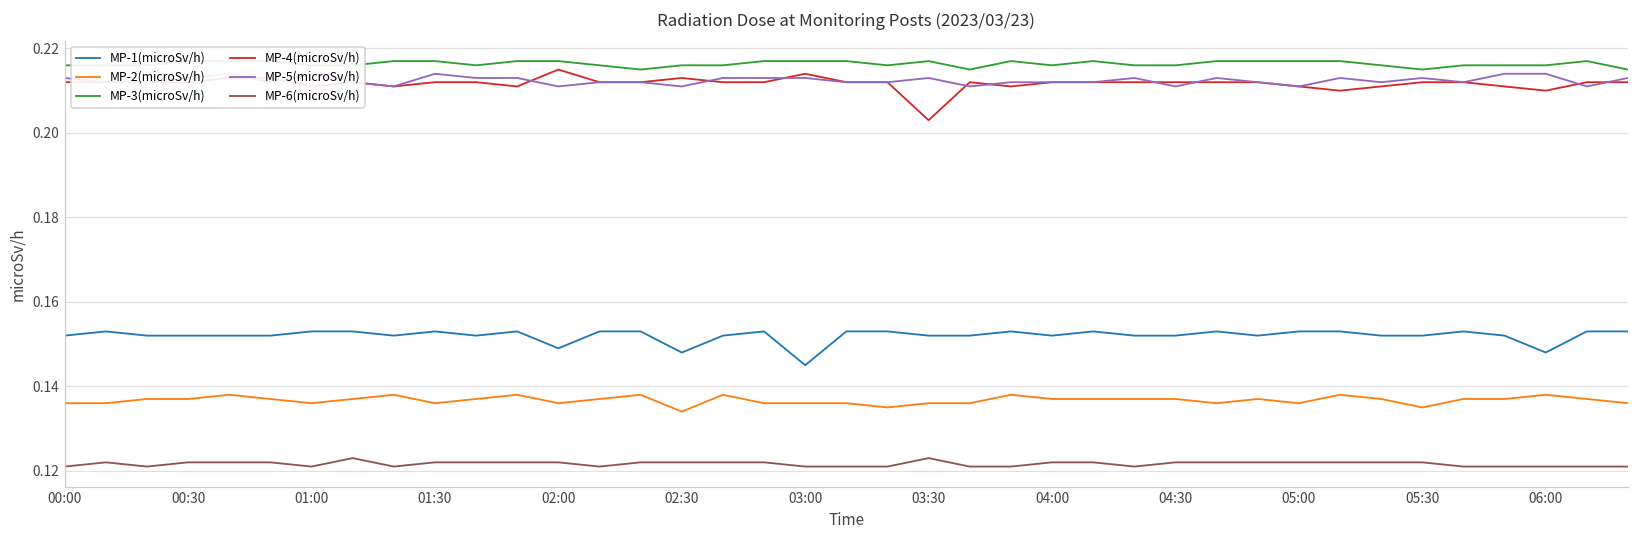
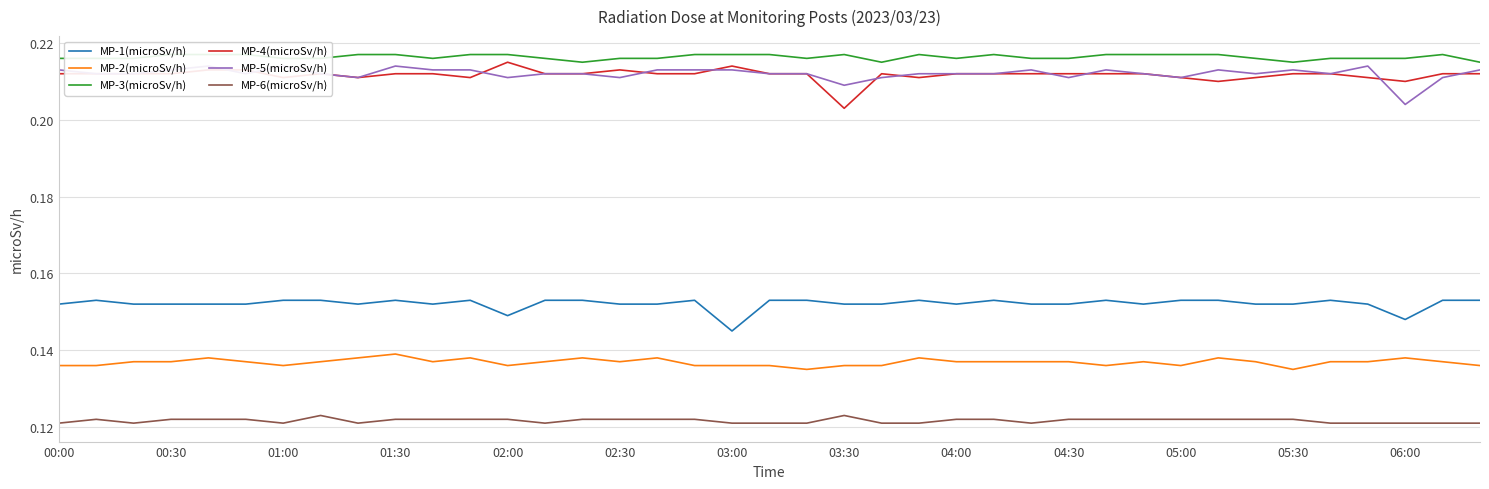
MP-2(microSv/h), 01:30: 0.136 -> 0.139
MP-1(microSv/h), 02:30: 0.148 -> 0.152
MP-2(microSv/h), 02:30: 0.134 -> 0.137
MP-5(microSv/h), 03:30: 0.213 -> 0.209
MP-5(microSv/h), 06:00: 0.214 -> 0.204
